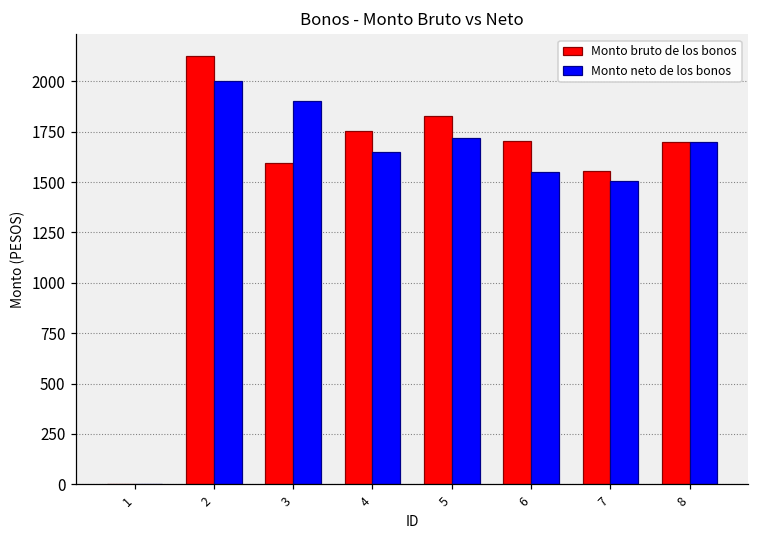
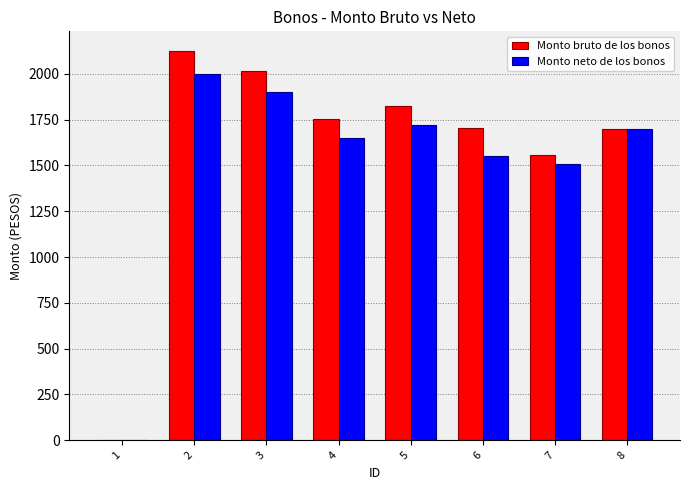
Monto bruto de los bonos, 3: 1600 -> 2020
